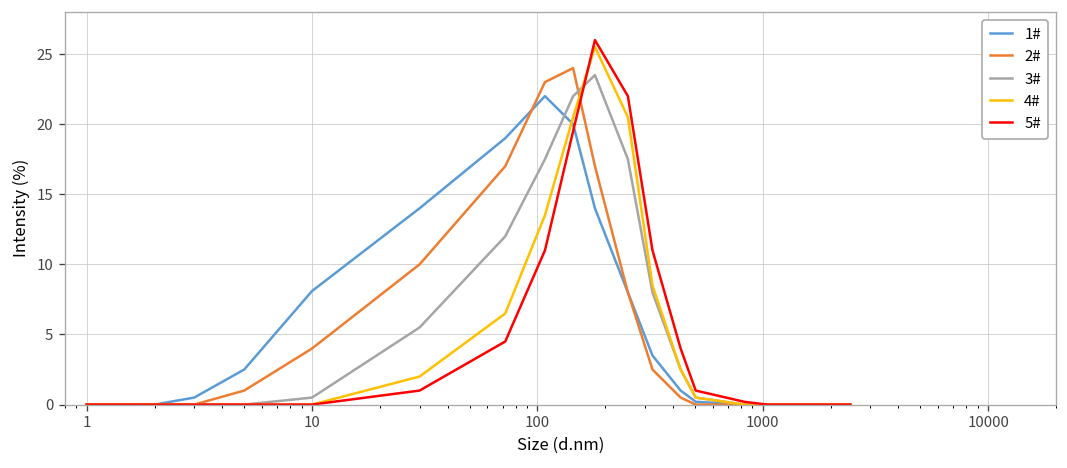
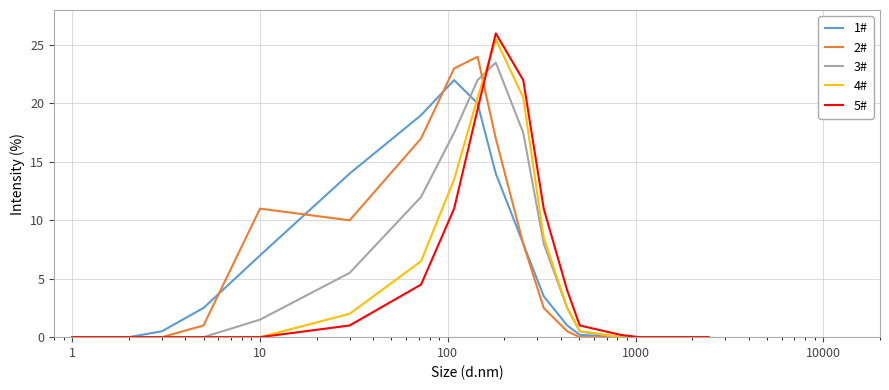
1#, 10: 8.1 -> 7.0
2#, 10: 4 -> 11
3#, 10: 0.5 -> 1.5
